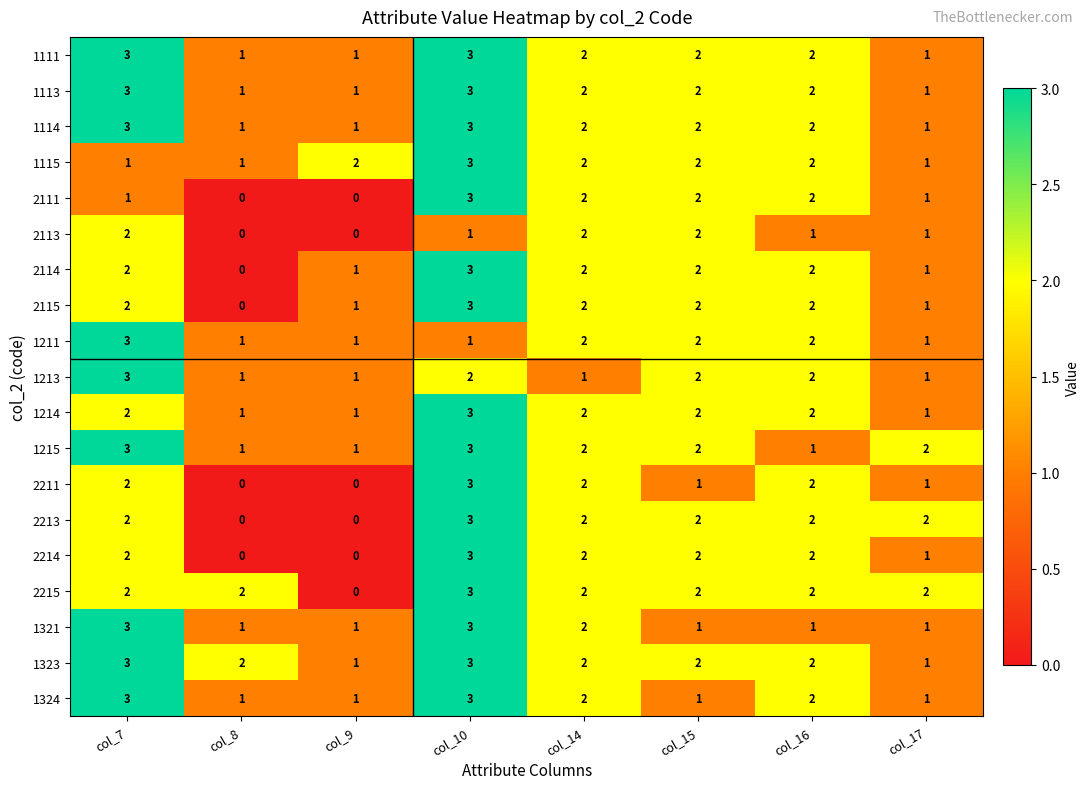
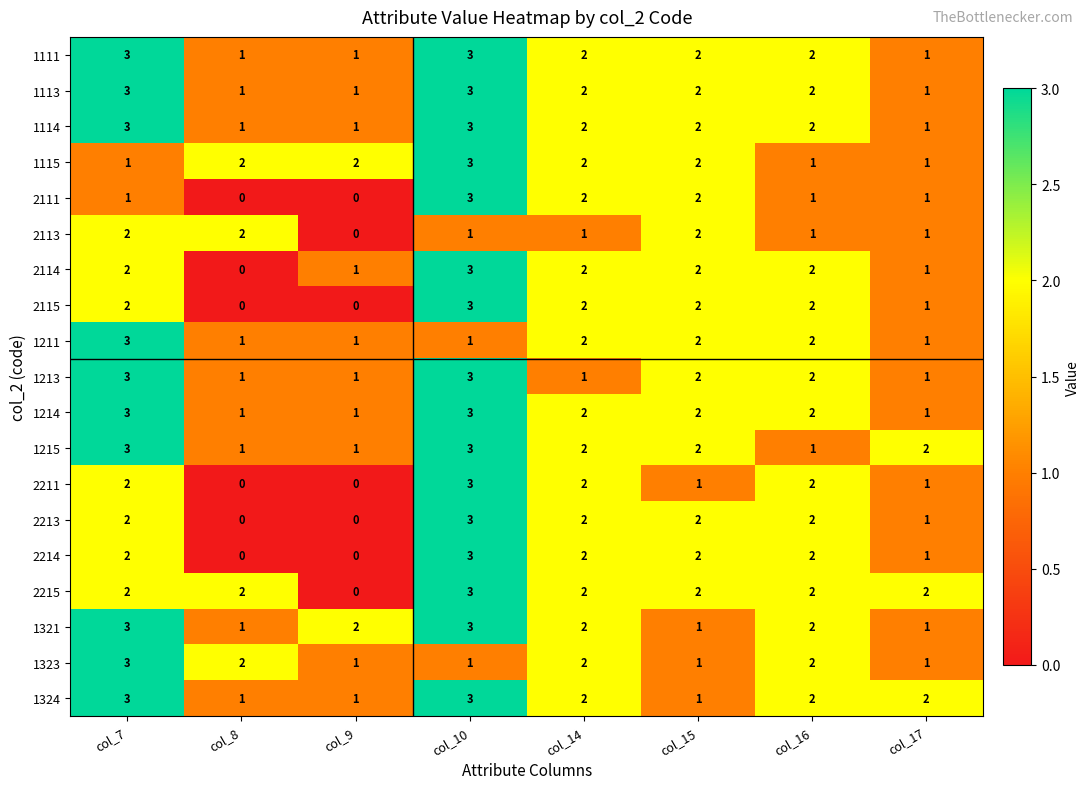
1115, col_8: 1 -> 2
1115, col_16: 2 -> 1
2111, col_16: 2 -> 1
2113, col_8: 0 -> 2
2113, col_14: 2 -> 1
2115, col_9: 1 -> 0
1213, col_10: 2 -> 3
1214, col_7: 2 -> 3
2213, col_17: 2 -> 1
1321, col_9: 1 -> 2
1321, col_16: 1 -> 2
1323, col_10: 3 -> 1
1323, col_15: 2 -> 1
1324, col_17: 1 -> 2
